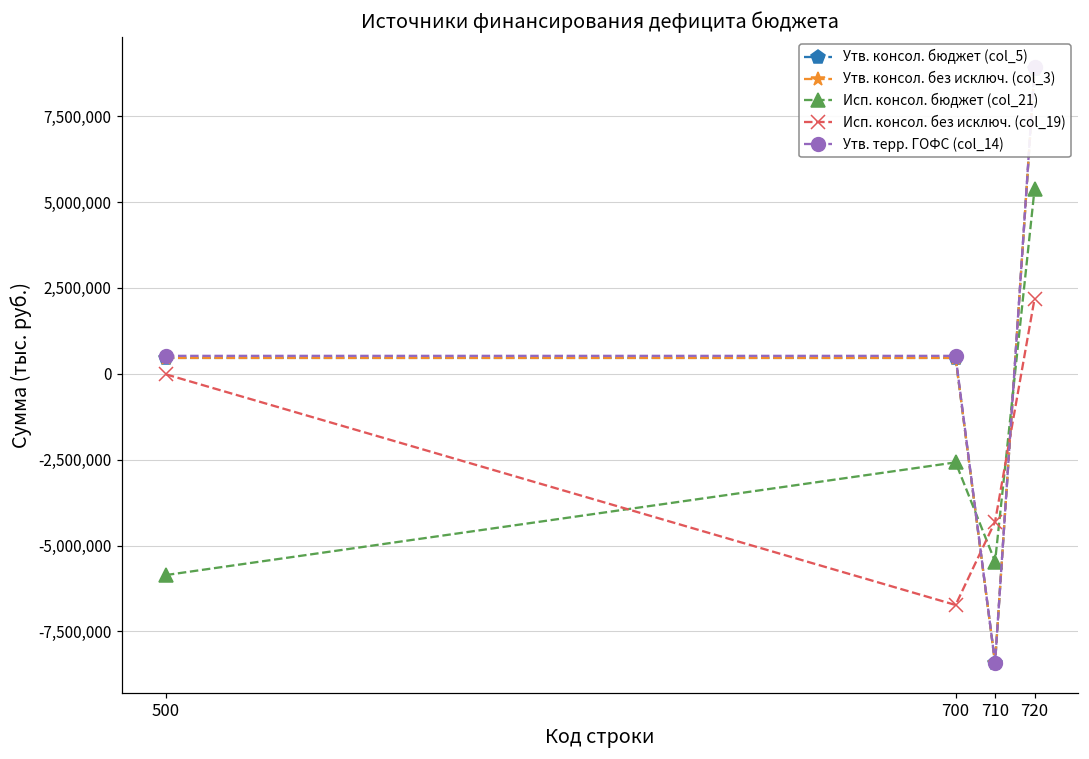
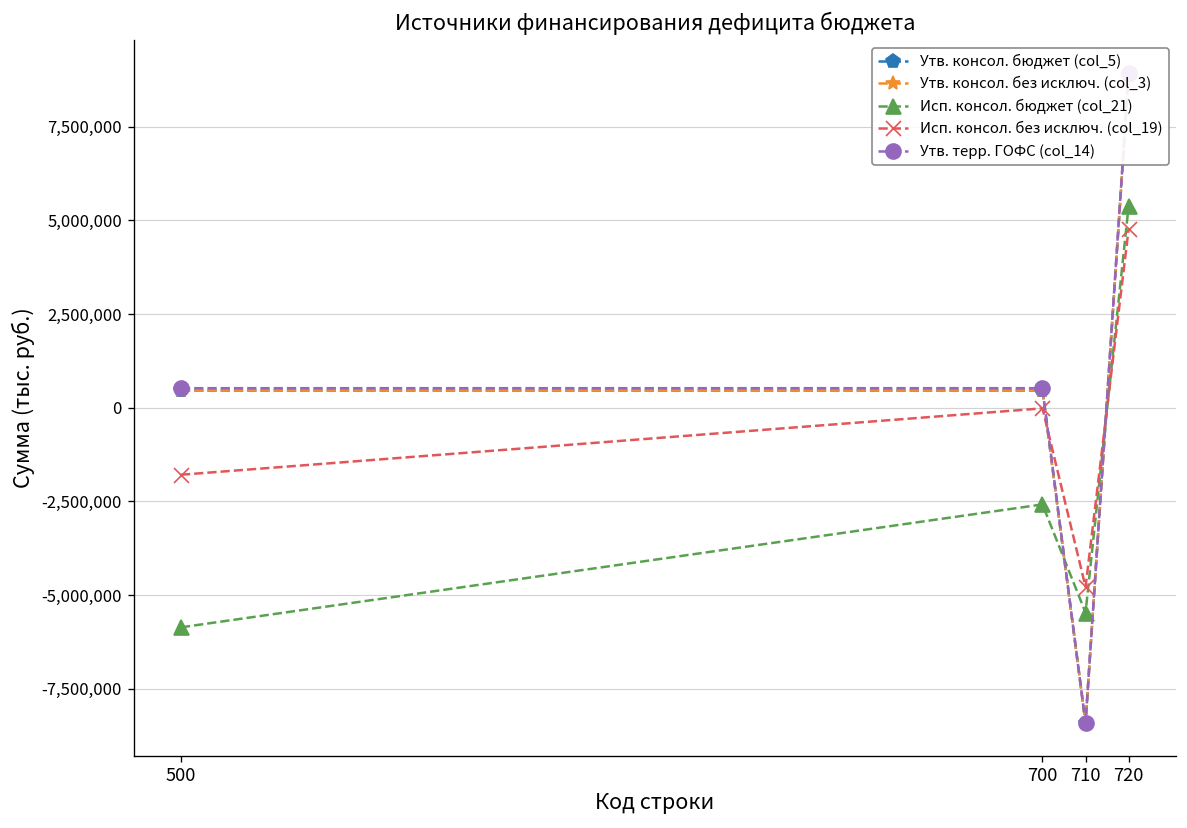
Исп. консол. без исключ. (col_19), 500: 0 -> -1,800,000
Исп. консол. без исключ. (col_19), 700: -6,700,000 -> 0
Исп. консол. без исключ. (col_19), 710: -4,300,000 -> -4,800,000
Исп. консол. без исключ. (col_19), 720: 2,200,000 -> 4,800,000
